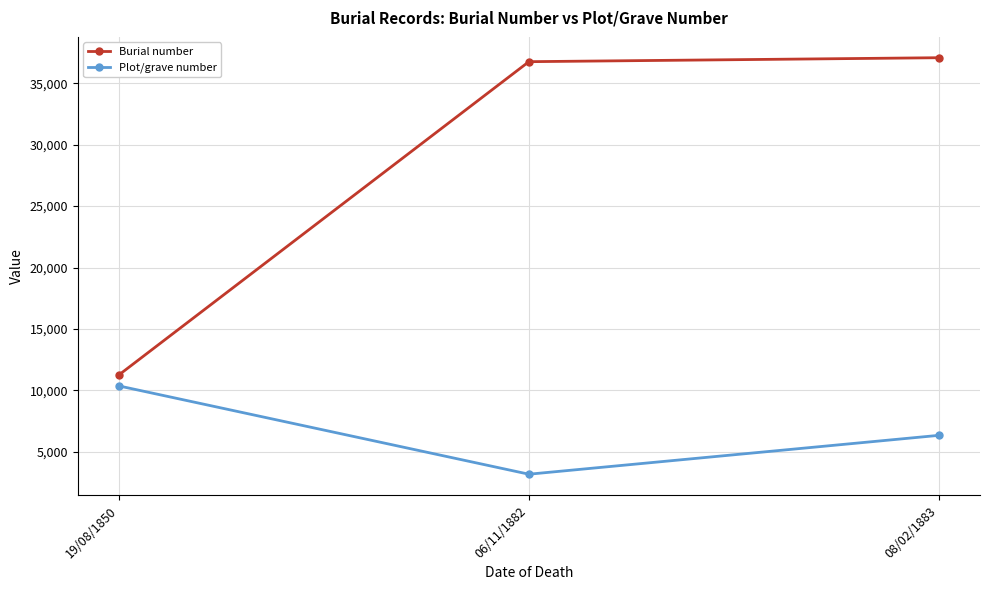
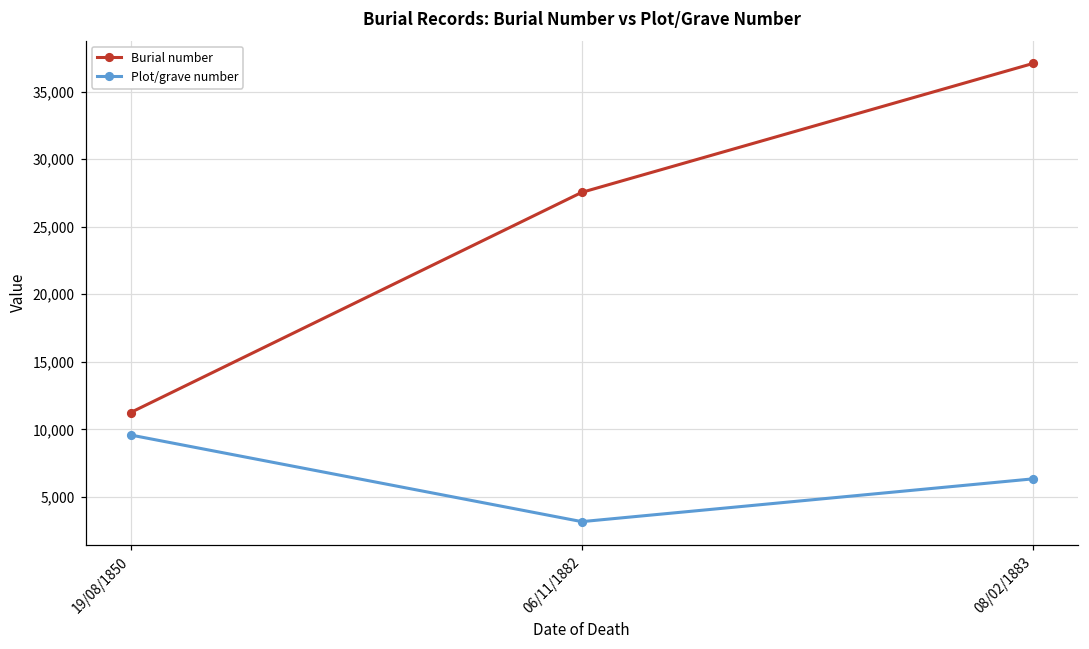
Plot/grave number, 19/08/1850: 10,400 -> 9,600
Burial number, 06/11/1882: 36,800 -> 27,500
